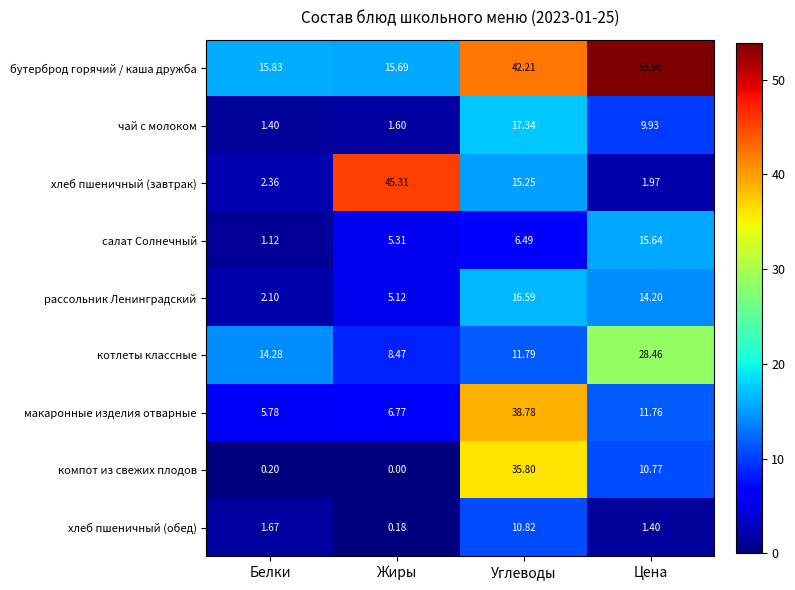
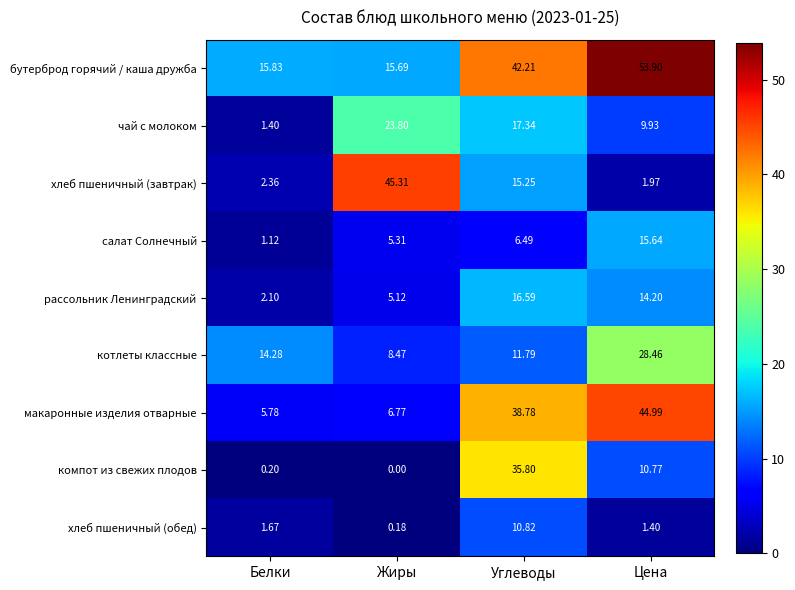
чай с молоком, Жиры: 1.60 -> 23.80
макаронные изделия отварные, Цена: 11.76 -> 44.99
